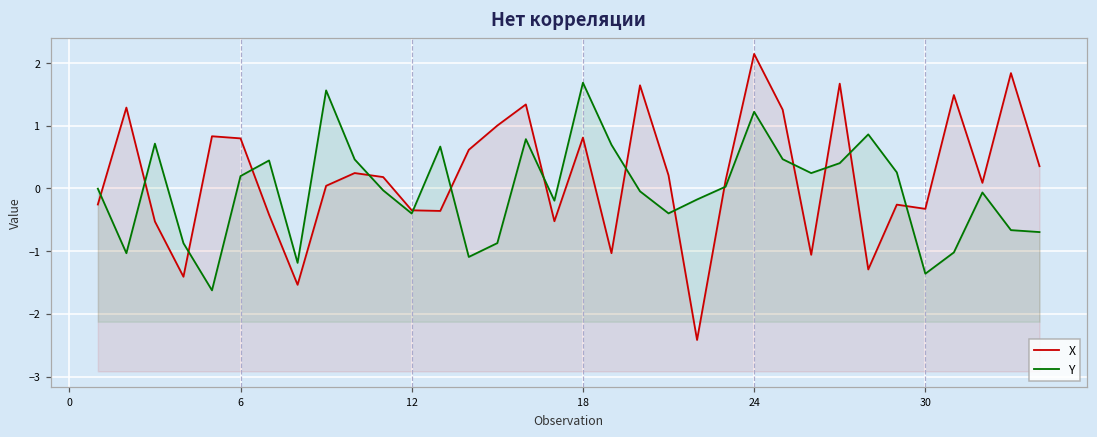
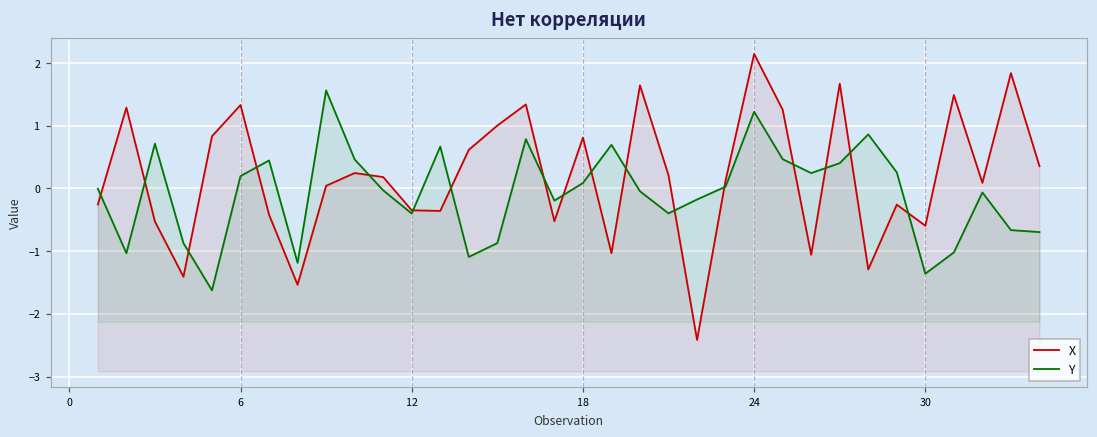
X, 6: 0.8 -> 1.3
Y, 18: 1.7 -> 0.1
X, 30: -0.3 -> -0.6
